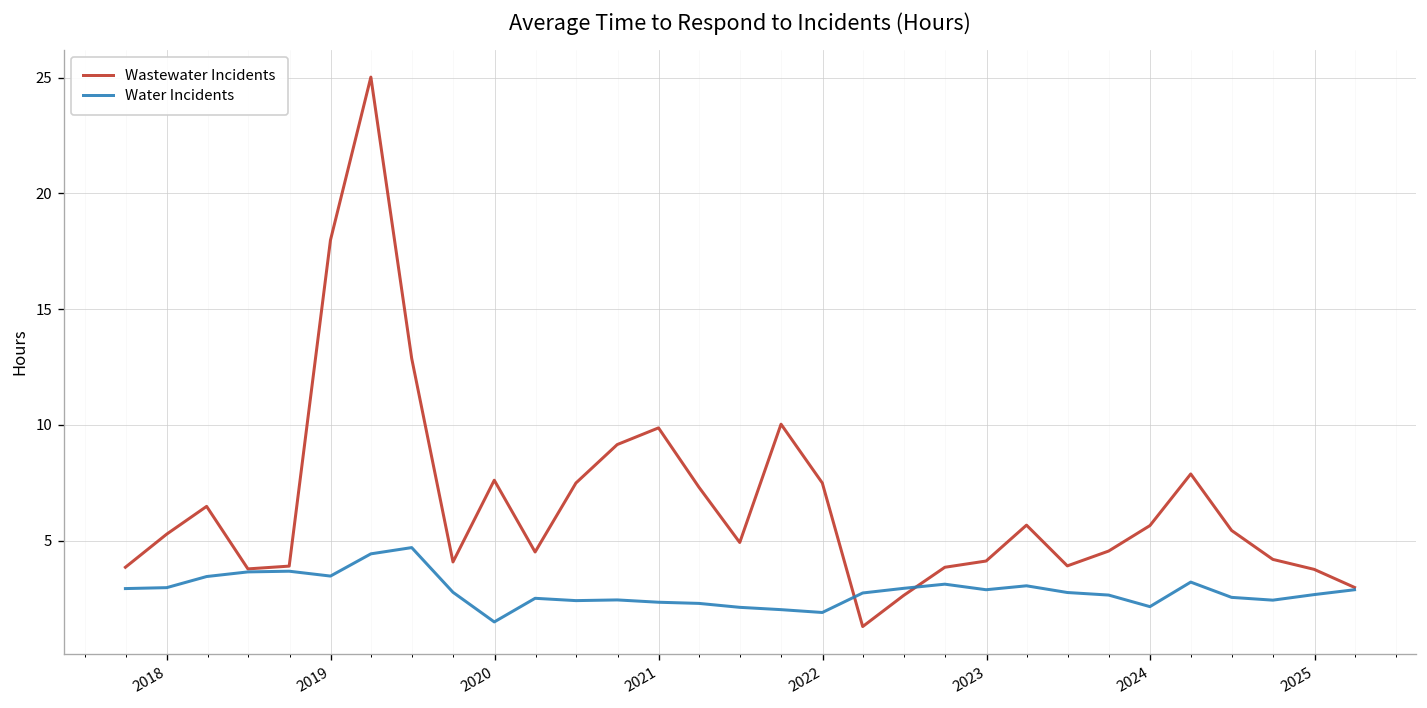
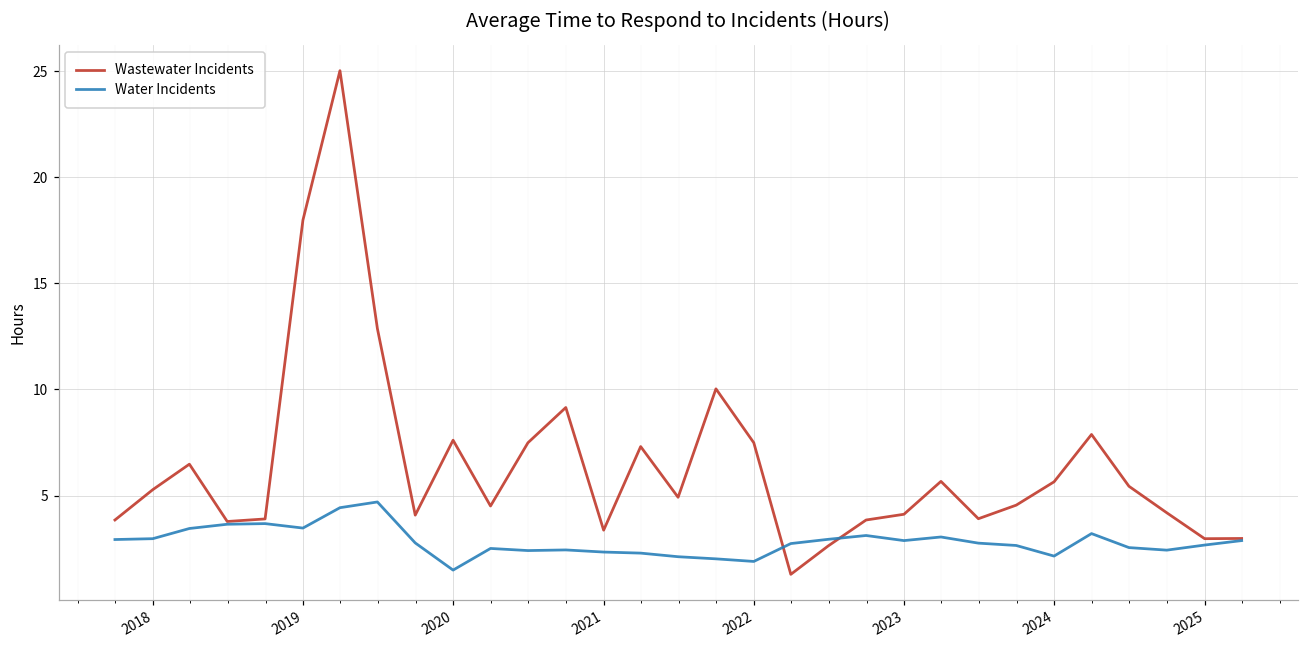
Wastewater Incidents, 2021: 9.9 -> 3.4
Wastewater Incidents, 2025: 3.8 -> 3.0
